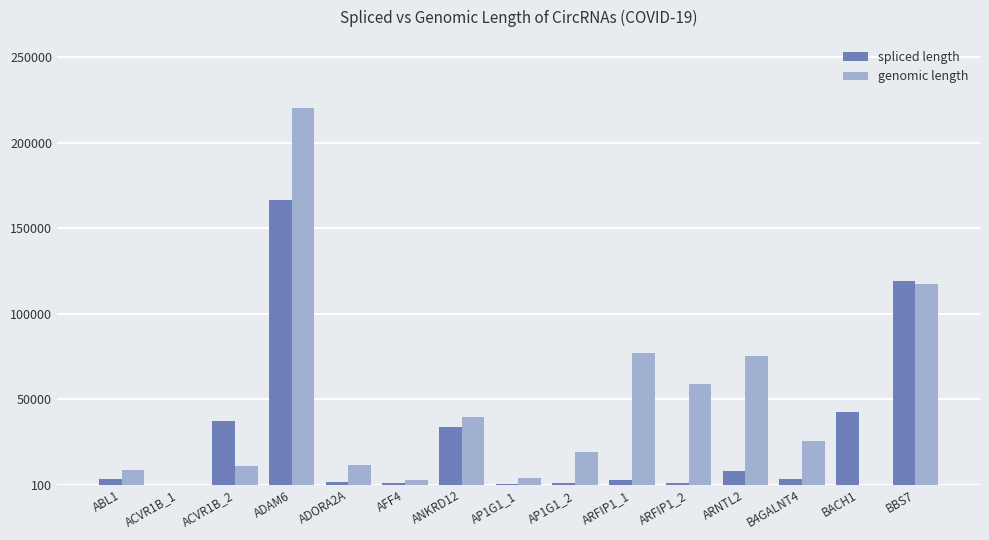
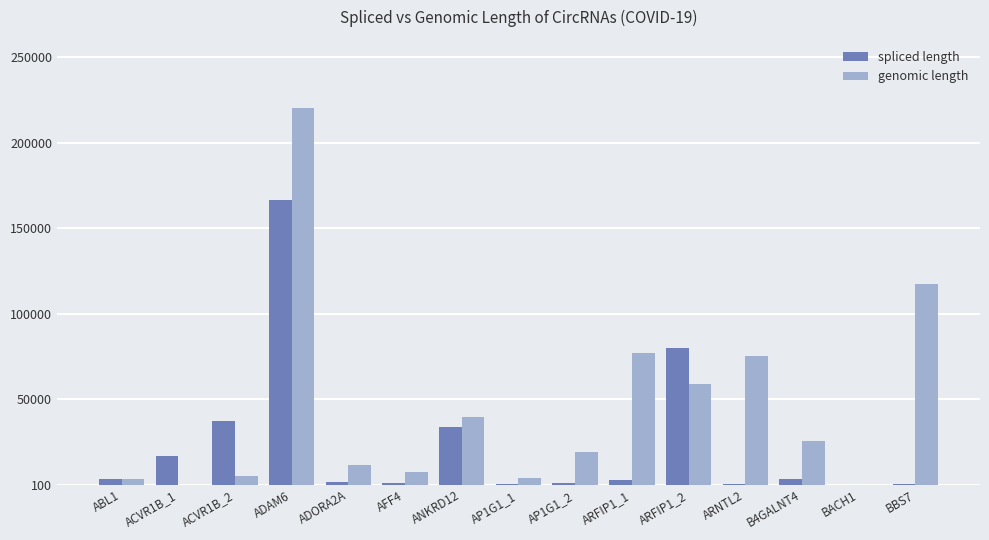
genomic length, ABL1: 9000 -> 4000
spliced length, ACVR1B_1: 0 -> 17000
genomic length, ACVR1B_2: 11000 -> 5000
genomic length, AFF4: 3000 -> 8000
spliced length, ARFIP1_2: 1000 -> 80000
spliced length, ARNTL2: 8000 -> 1000
spliced length, BACH1: 42000 -> 0
spliced length, BBS7: 119000 -> 0
